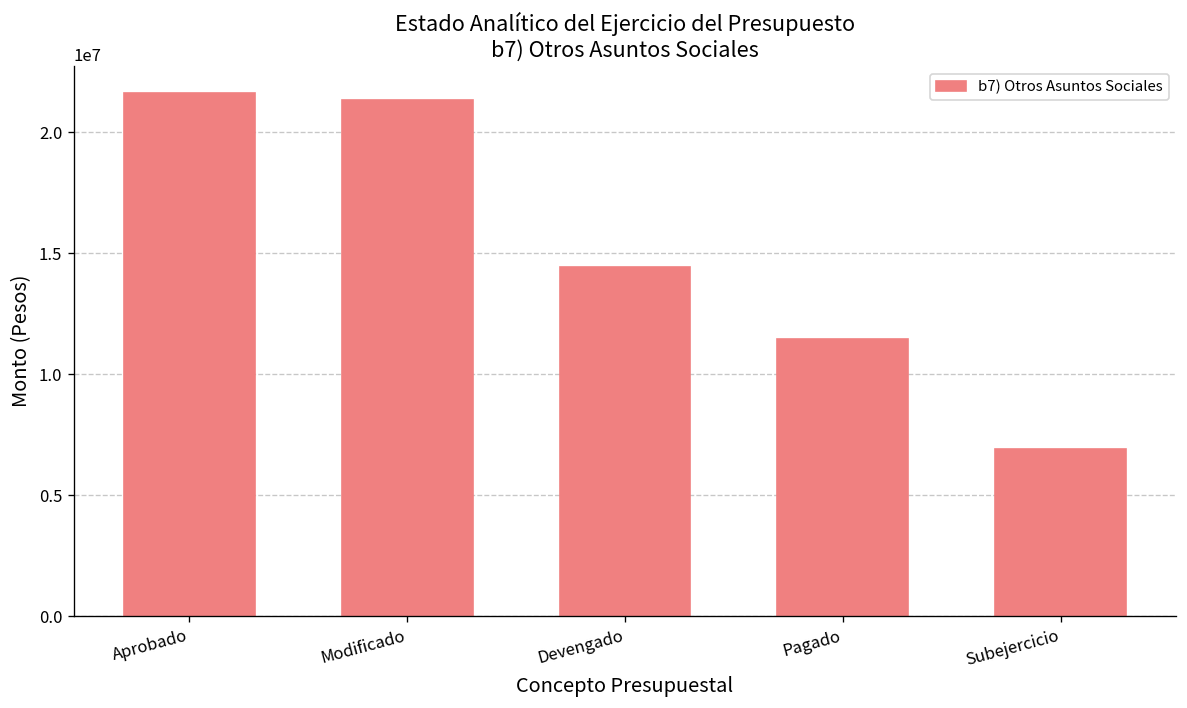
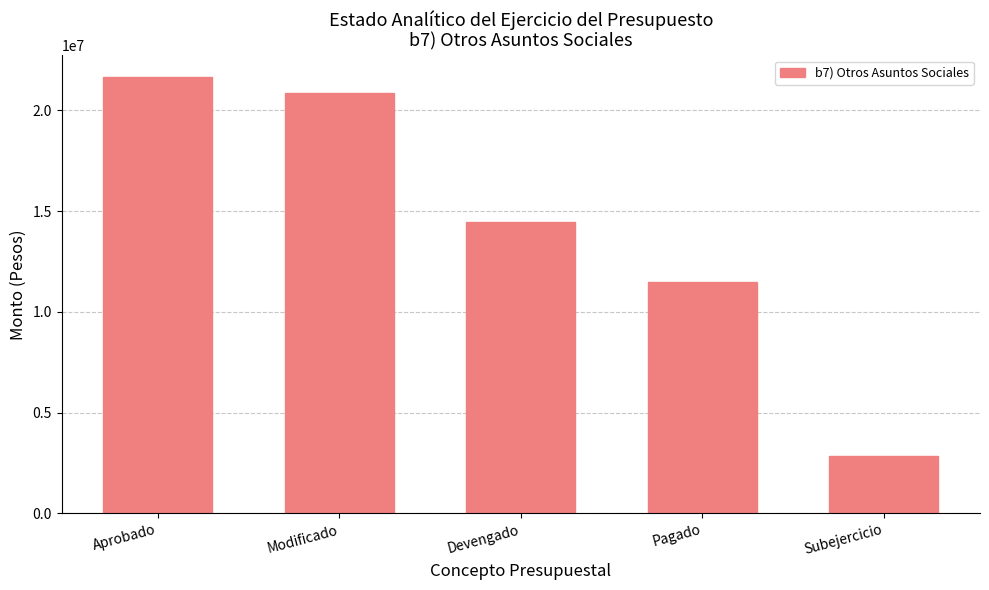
Modificado: 21300000 -> 20800000
Subejercicio: 6900000 -> 2900000
